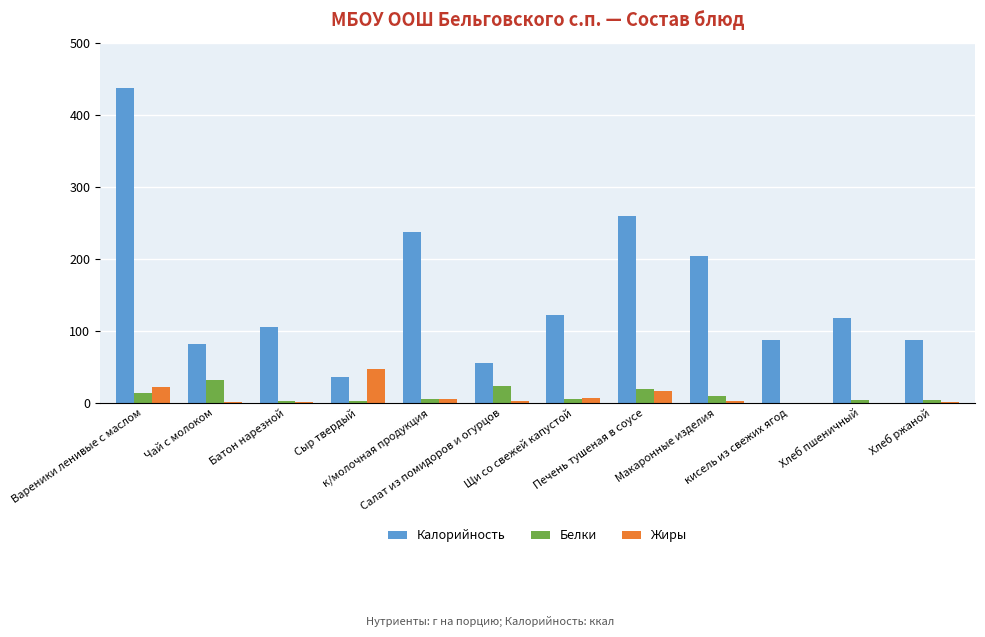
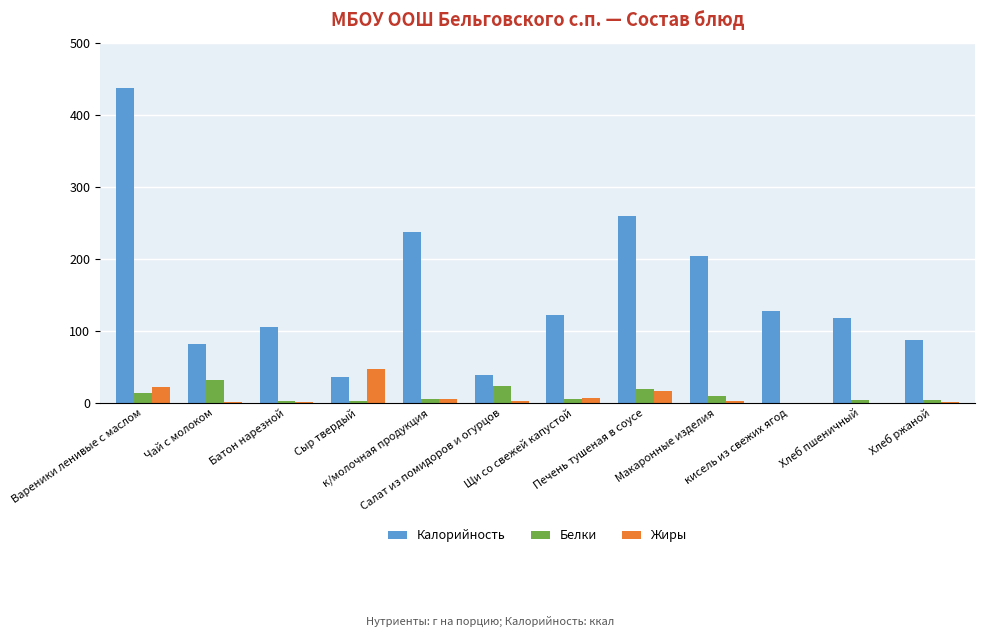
Калорийность, Салат из помидоров и огурцов: 60 -> 40
Калорийность, кисель из свежих ягод: 90 -> 130
